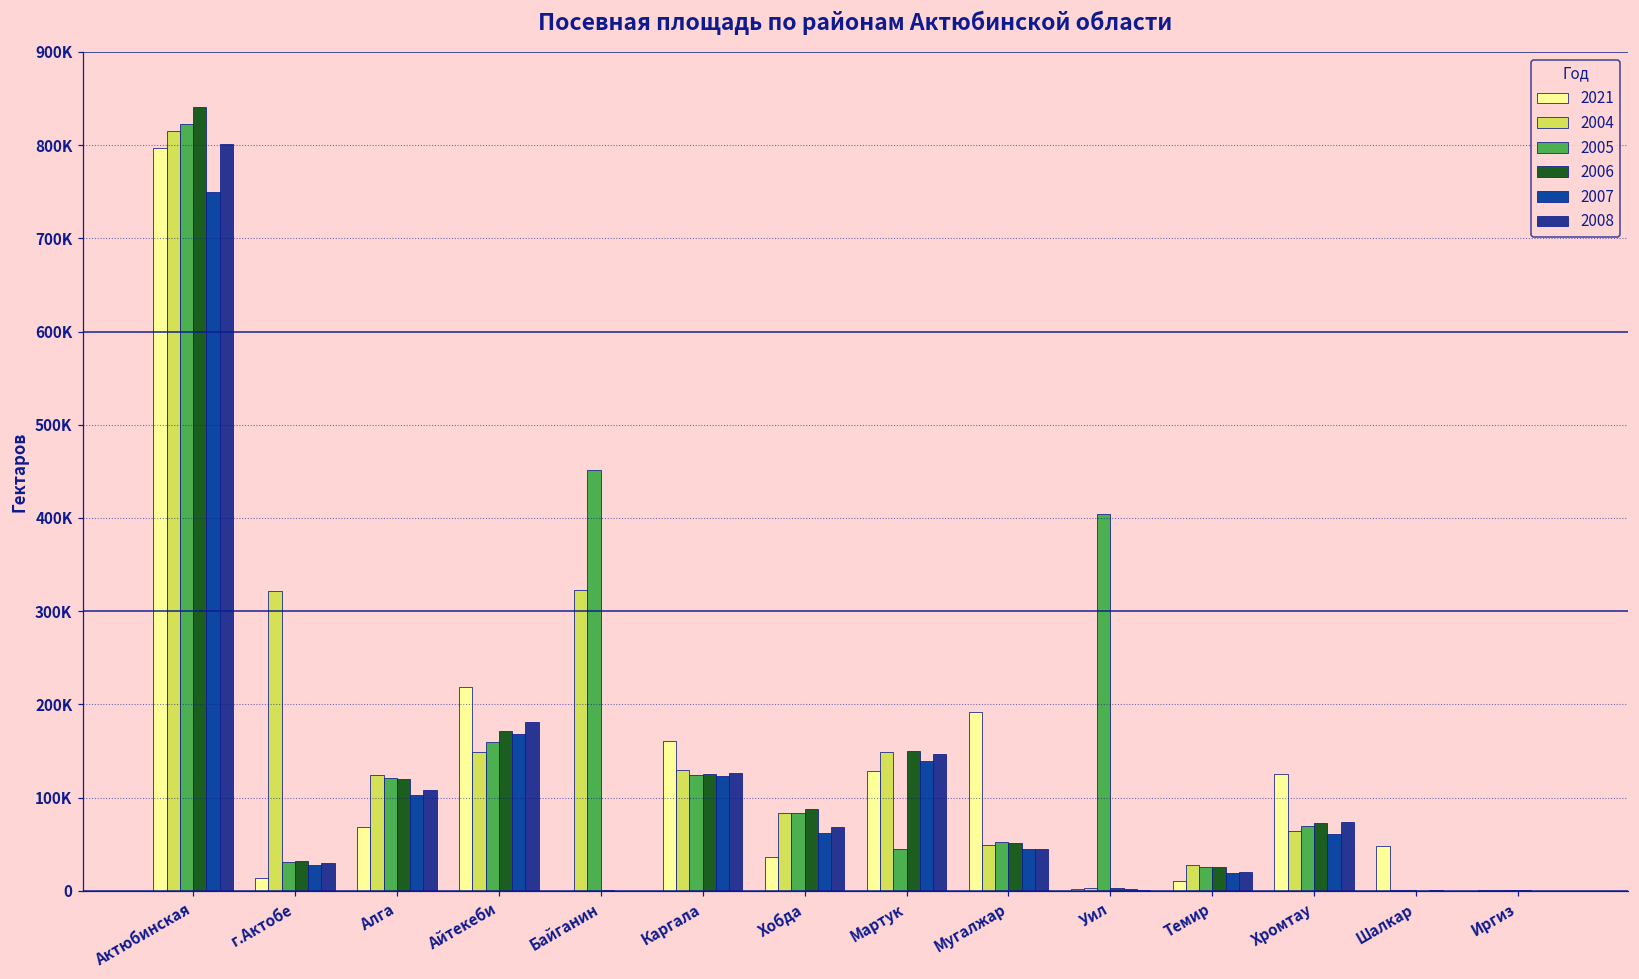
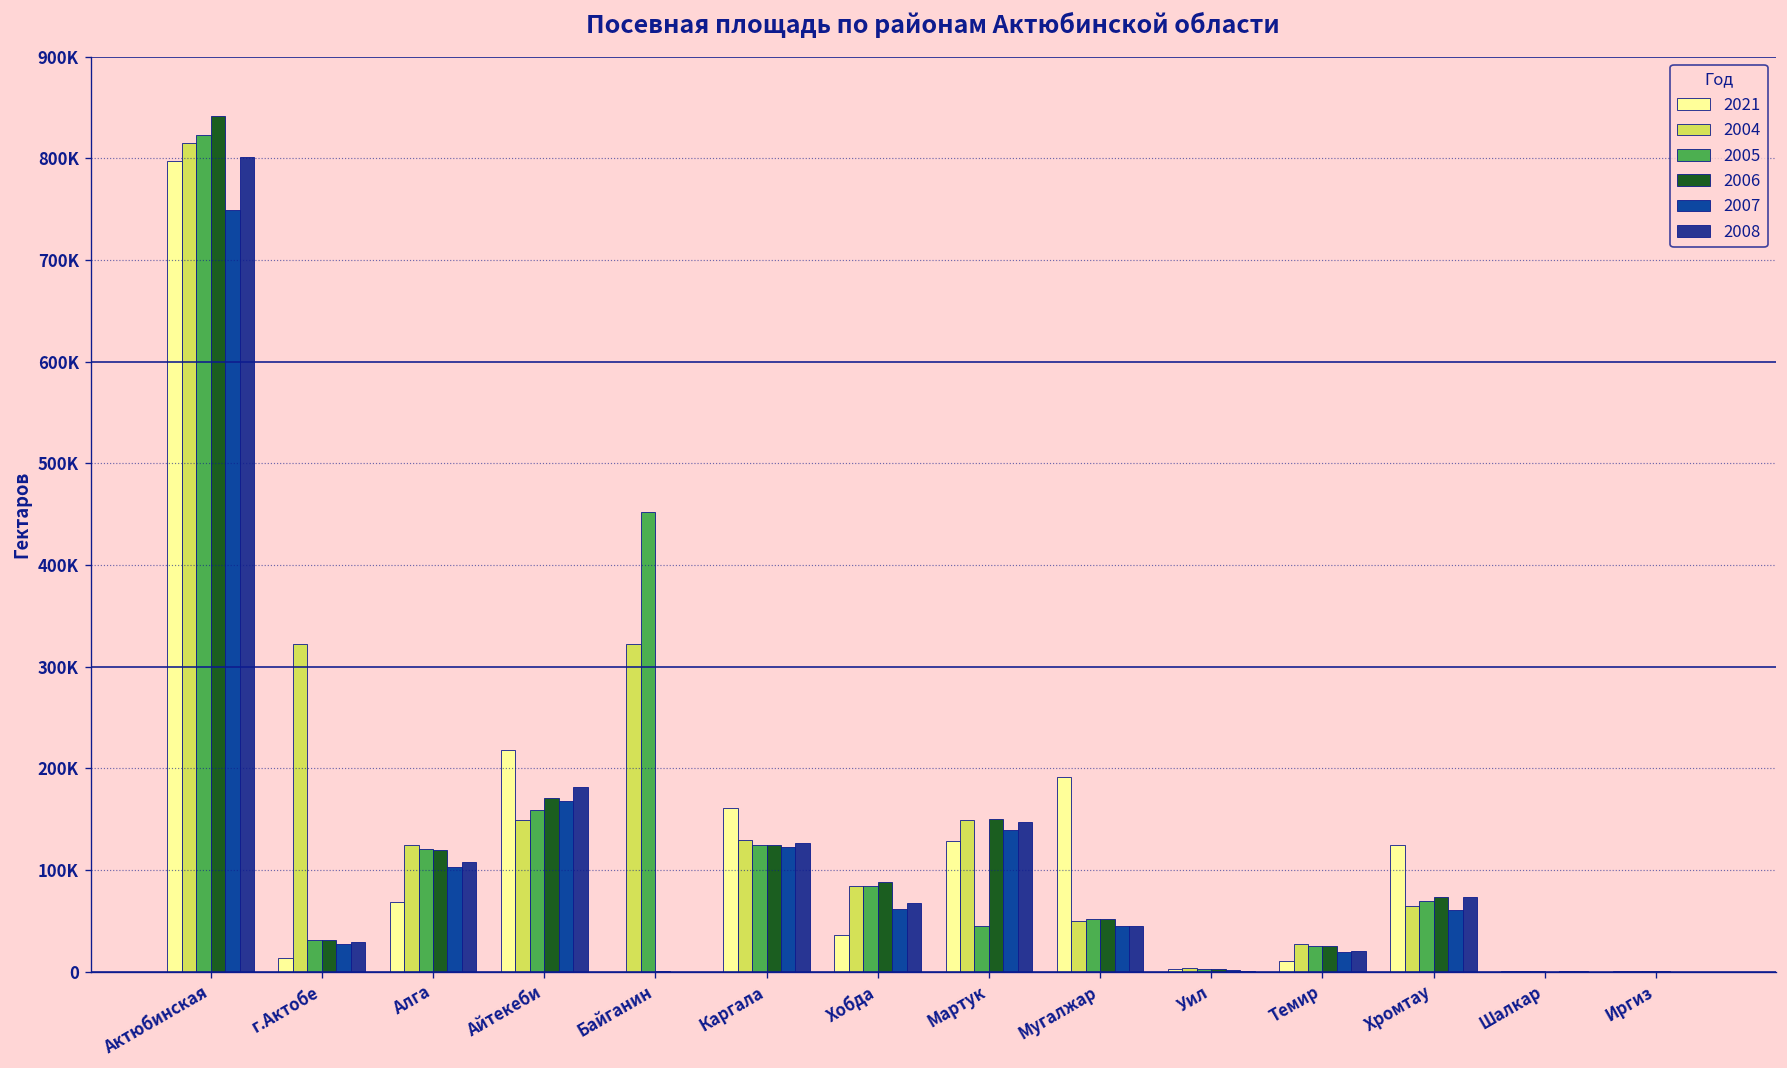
2005, Уил: 400000 -> 0
2021, Шалкар: 50000 -> 0
